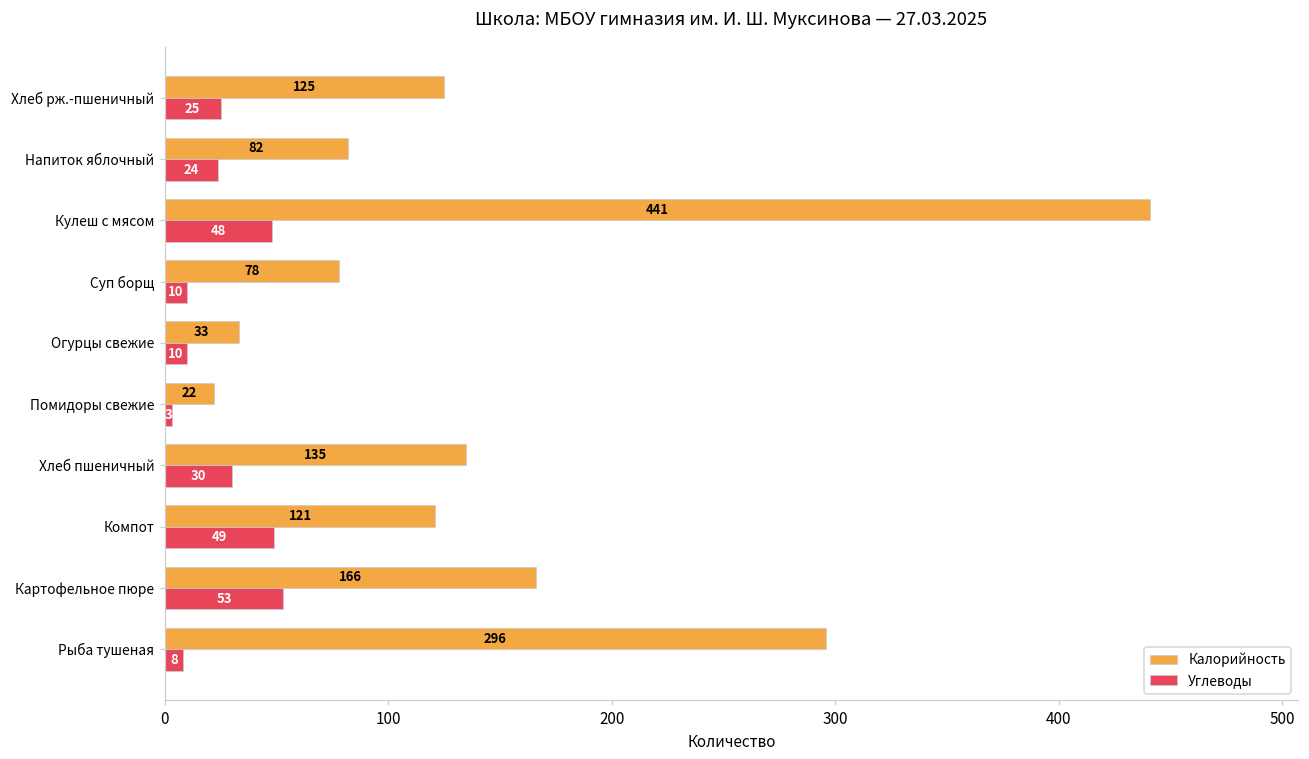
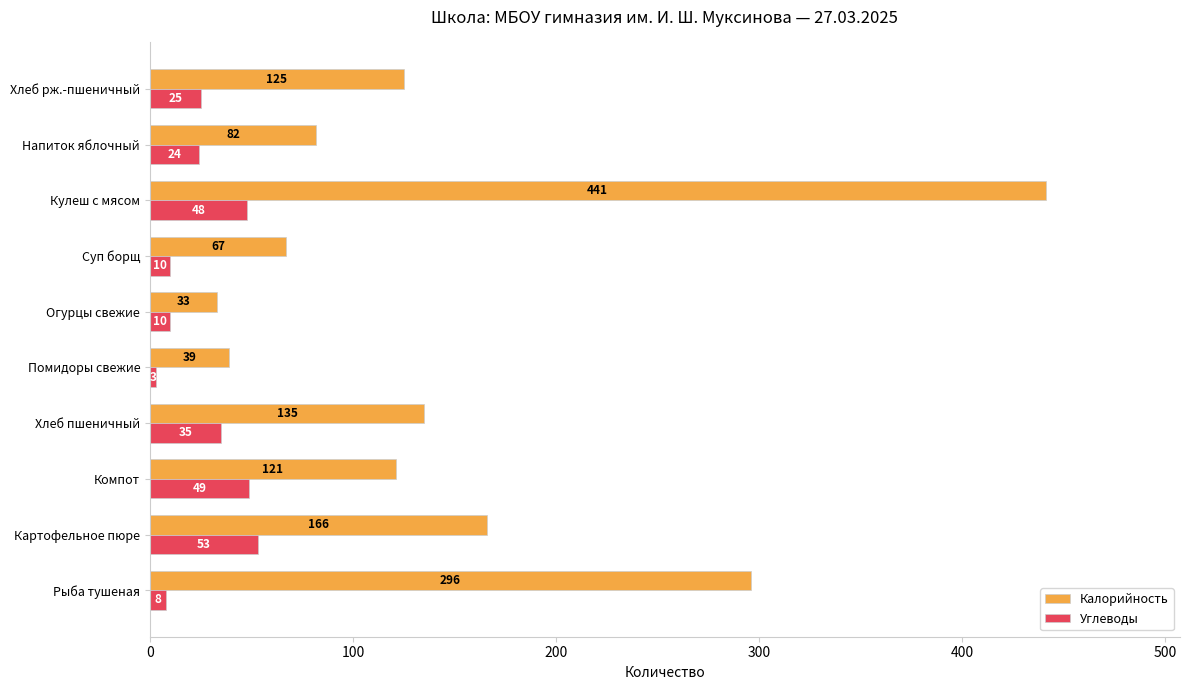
Калорийность, Суп борщ: 78 -> 67
Калорийность, Помидоры свежие: 22 -> 39
Углеводы, Хлеб пшеничный: 30 -> 35
